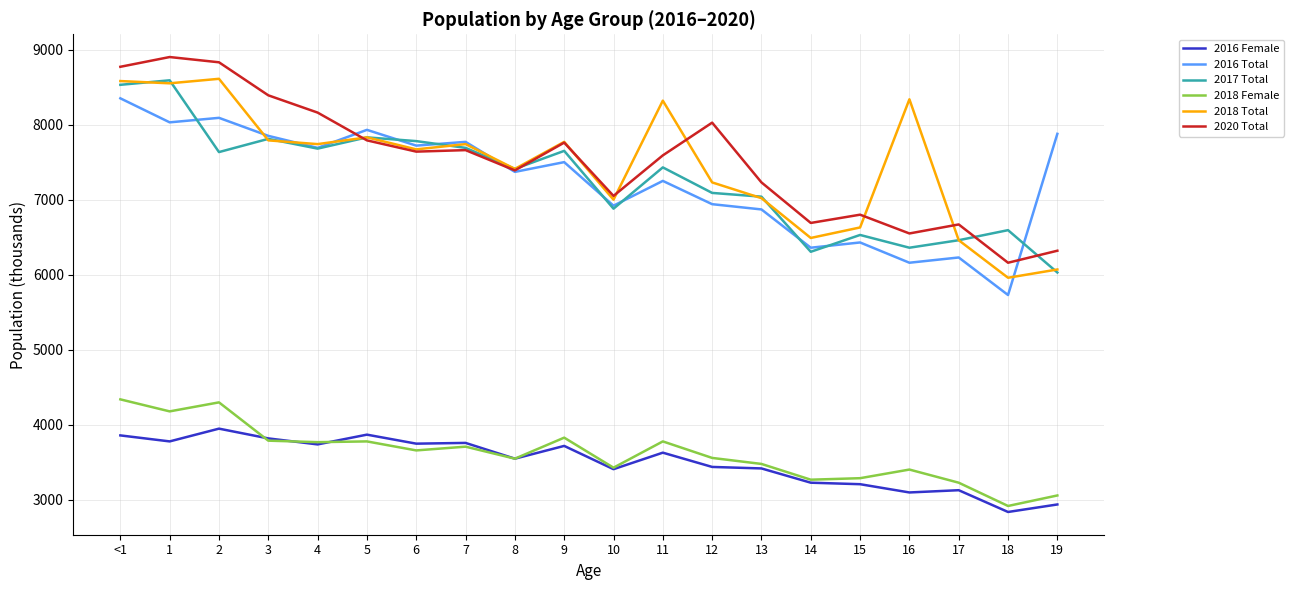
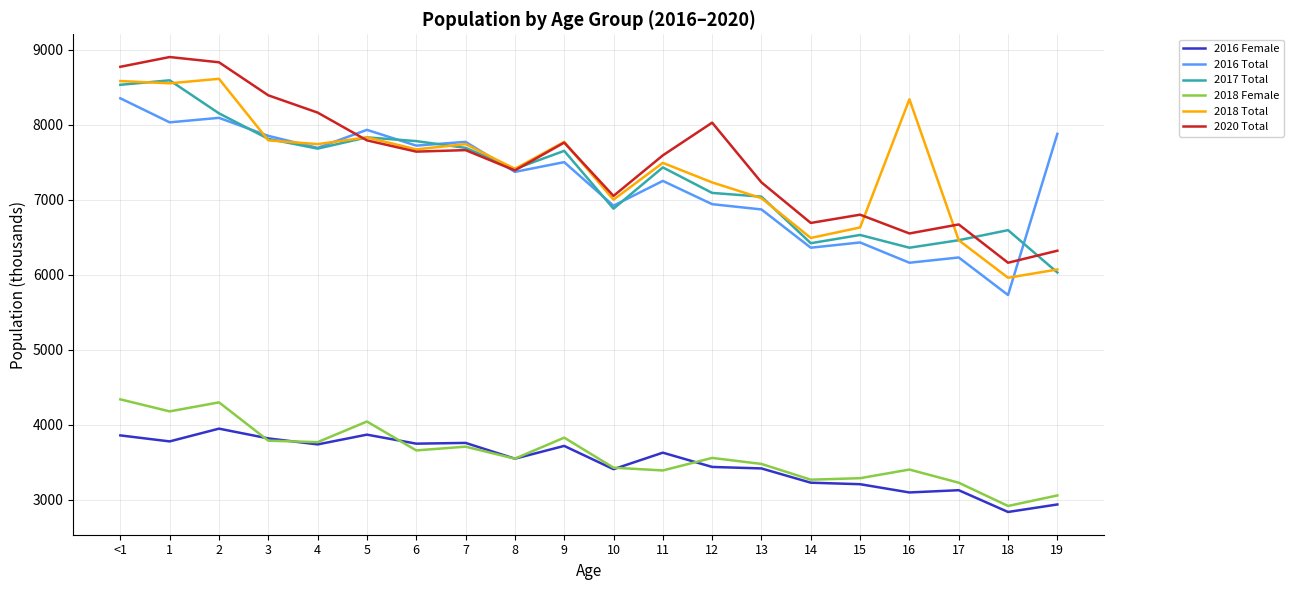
2017 Total, 2: 7600 -> 8200
2018 Female, 5: 3800 -> 4000
2018 Female, 11: 3800 -> 3400
2018 Total, 11: 8300 -> 7500
2017 Total, 14: 6300 -> 6400
